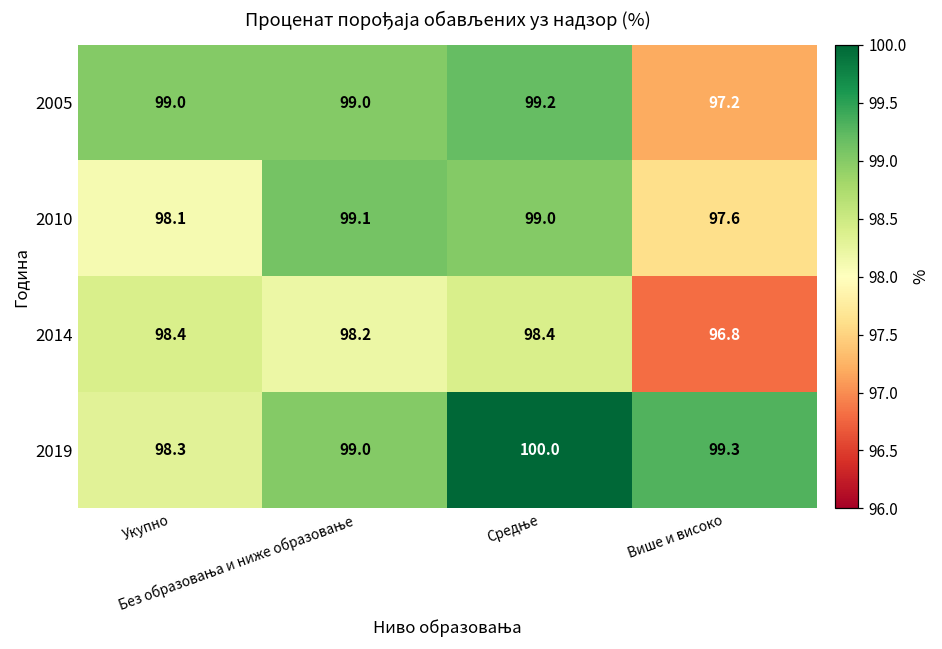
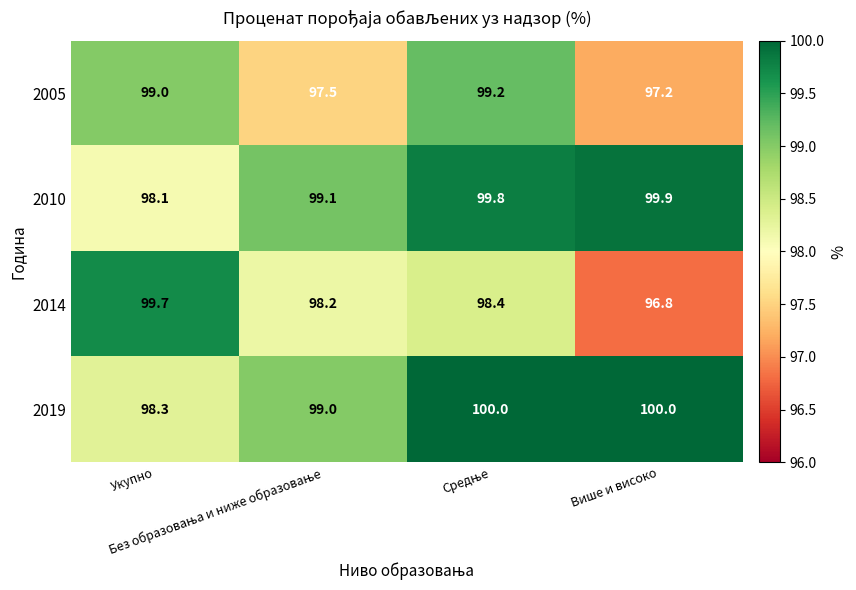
2005, Без образовања и ниже образовање: 99.0 -> 97.5
2010, Средње: 99.0 -> 99.8
2010, Више и високо: 97.6 -> 99.9
2014, Укупно: 98.4 -> 99.7
2019, Више и високо: 99.3 -> 100.0
